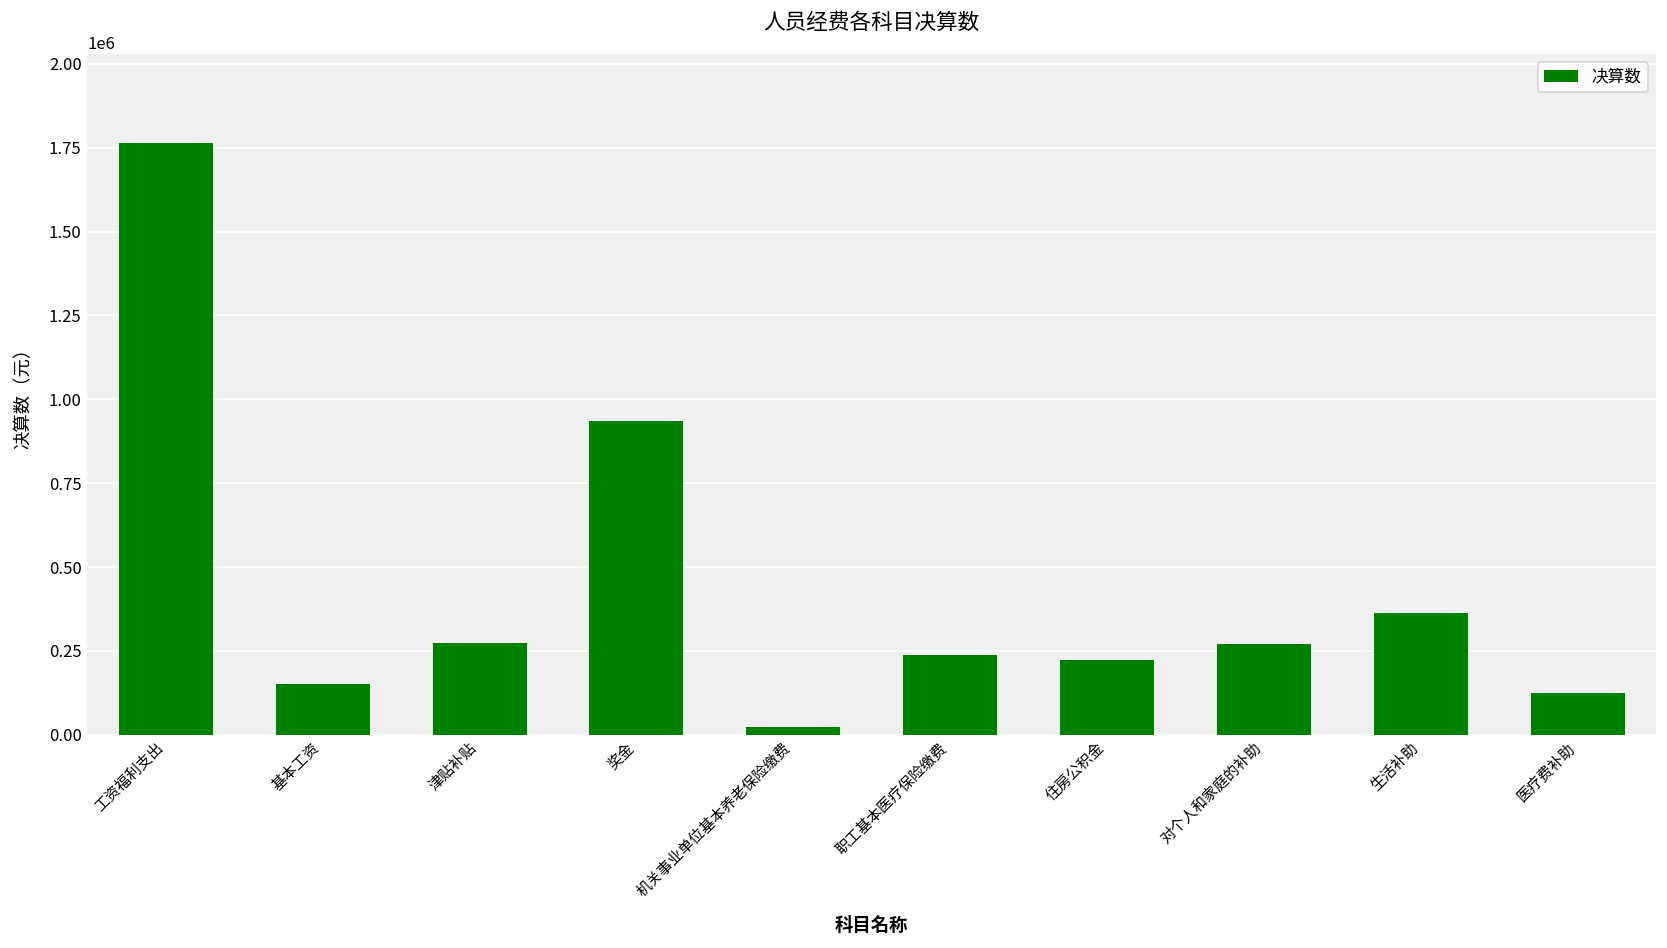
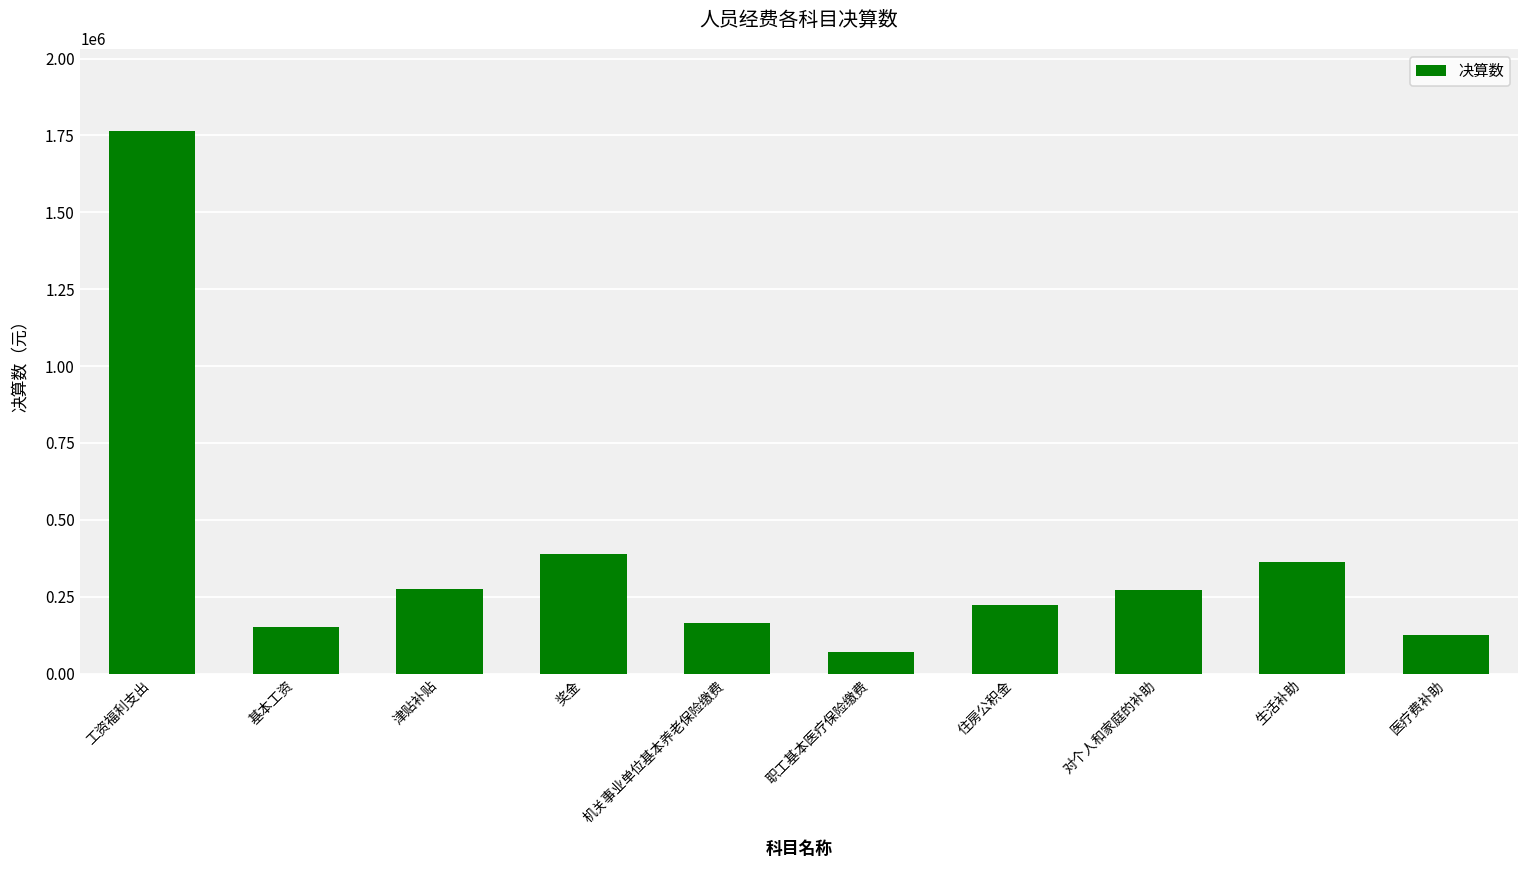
奖金: 930000 -> 390000
机关事业单位基本养老保险缴费: 20000 -> 160000
职工基本医疗保险缴费: 240000 -> 70000
